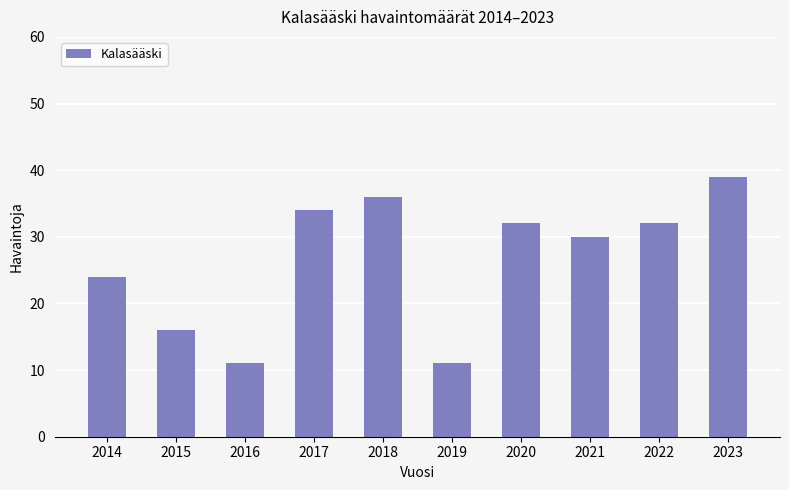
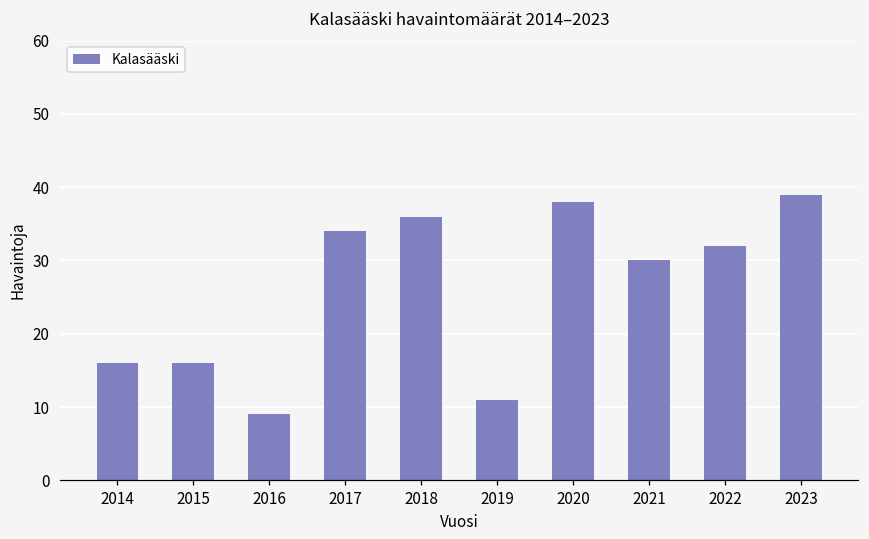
2014: 24 -> 16
2016: 11 -> 9
2020: 32 -> 38
